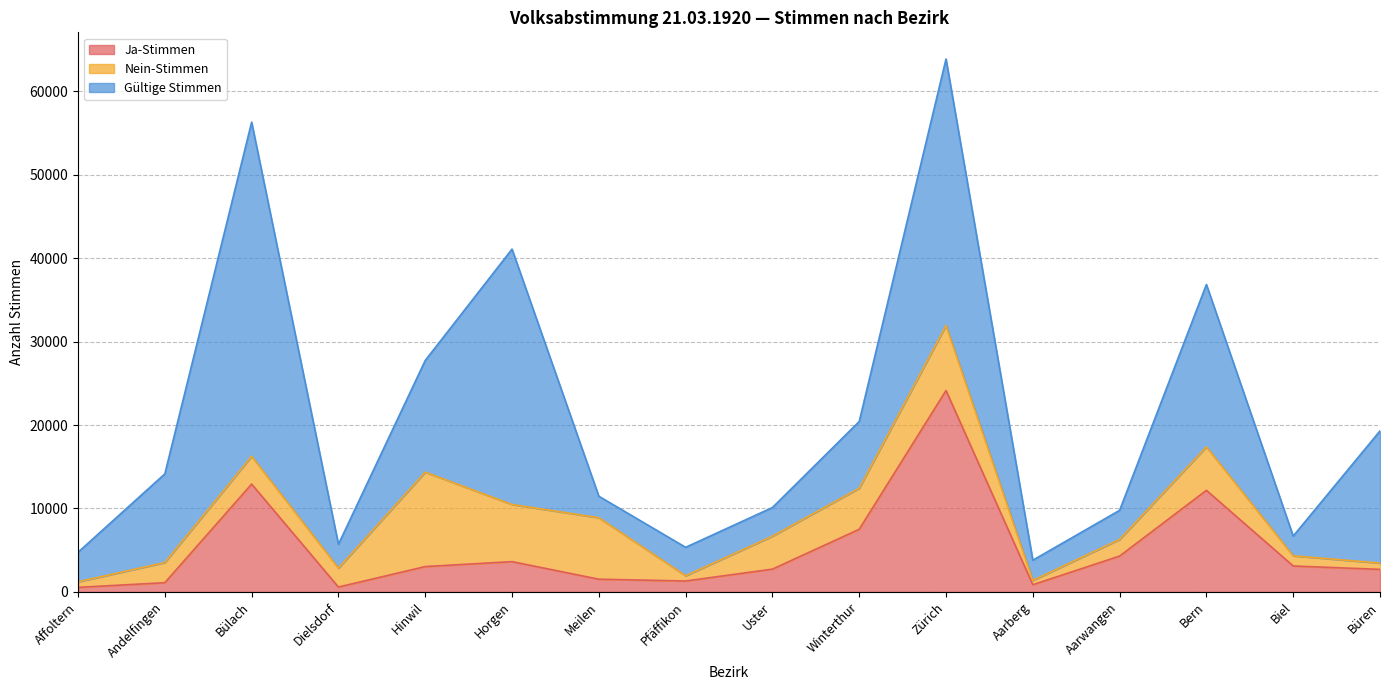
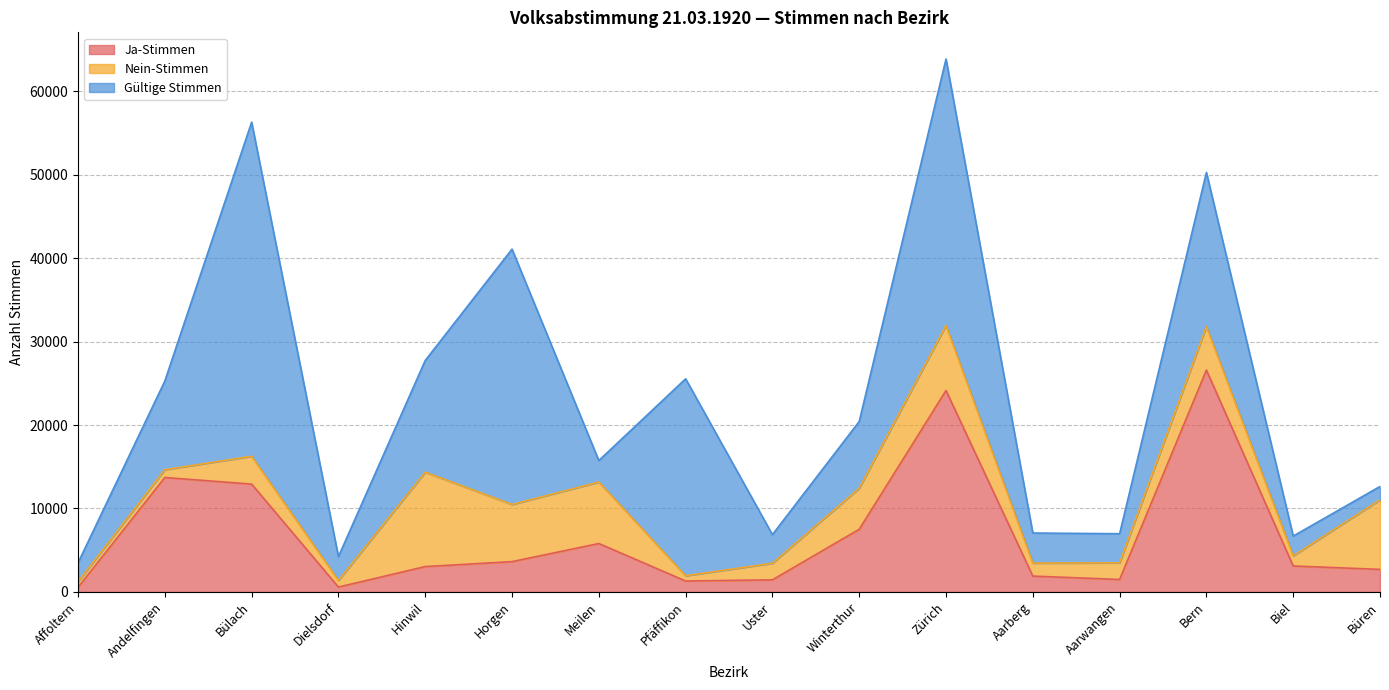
Gültige Stimmen, Affoltern: 4000 -> 2000
Ja-Stimmen, Andelfingen: 1000 -> 14000
Nein-Stimmen, Andelfingen: 2000 -> 1000
Nein-Stimmen, Dielsdorf: 2000 -> 1000
Ja-Stimmen, Meilen: 2000 -> 6000
Gültige Stimmen, Pfäffikon: 3000 -> 24000
Ja-Stimmen, Uster: 3000 -> 1000
Nein-Stimmen, Uster: 4000 -> 2000
Ja-Stimmen, Aarberg: 1000 -> 2000
Nein-Stimmen, Aarberg: 1000 -> 2000
Gültige Stimmen, Aarberg: 2000 -> 4000
Ja-Stimmen, Aarwangen: 4000 -> 1000
Ja-Stimmen, Bern: 12000 -> 27000
Gültige Stimmen, Bern: 19000 -> 18000
Nein-Stimmen, Büren: 1000 -> 8000
Gültige Stimmen, Büren: 16000 -> 2000
